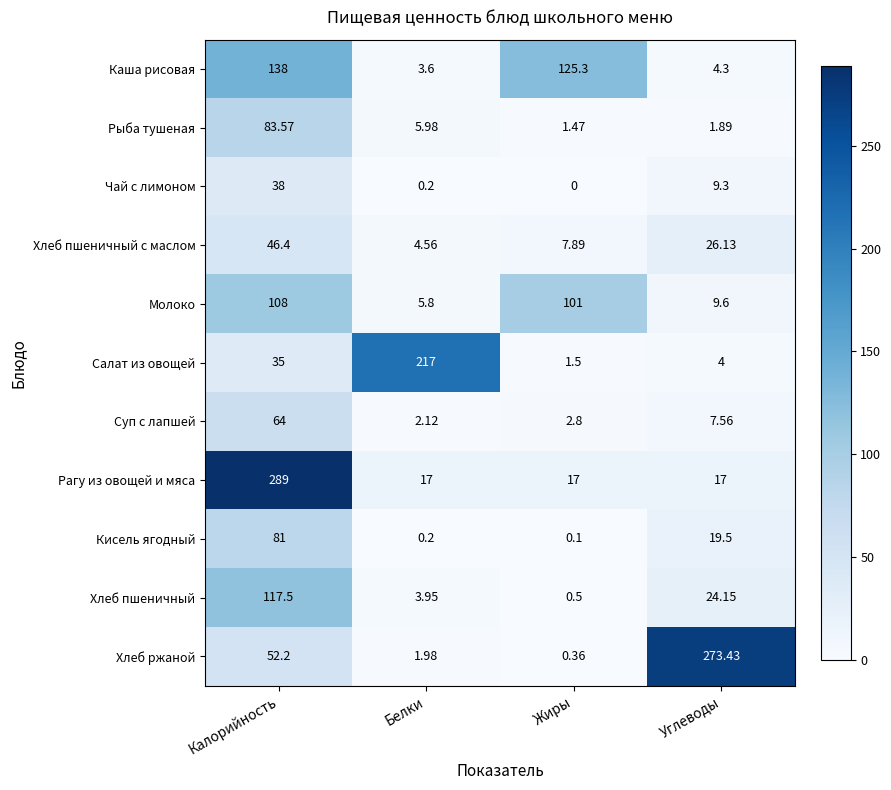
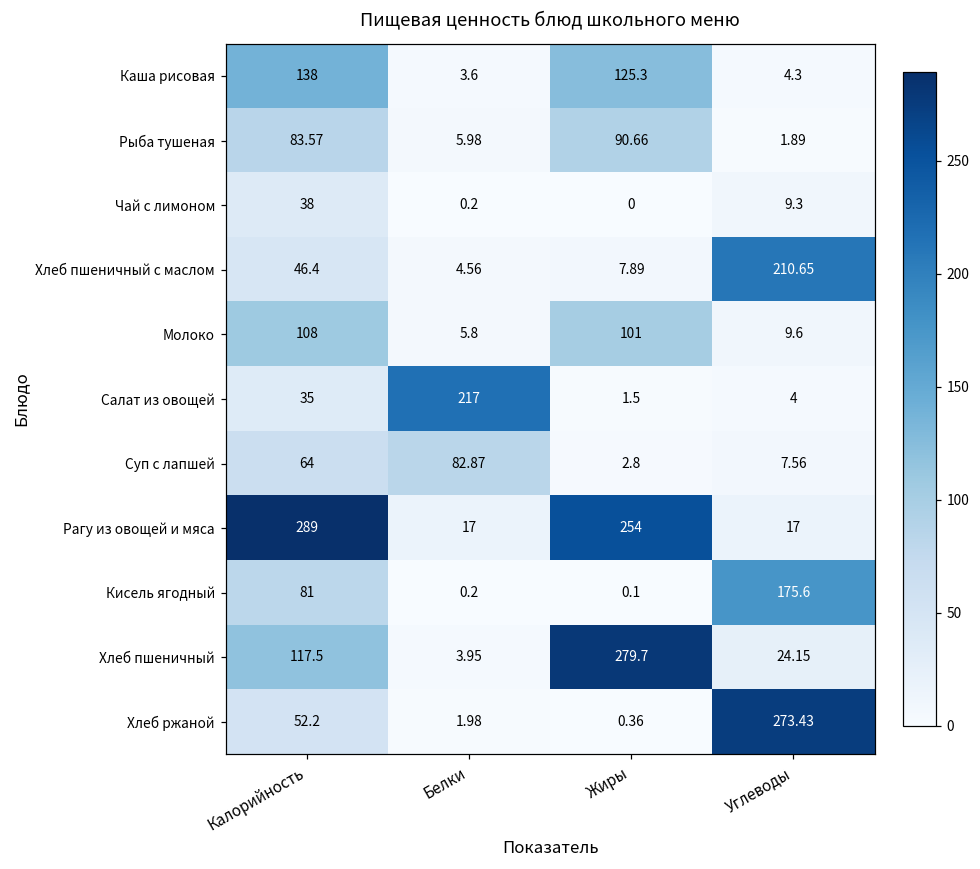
Рыба тушеная, Жиры: 1.47 -> 90.66
Хлеб пшеничный с маслом, Углеводы: 26.13 -> 210.65
Суп с лапшей, Белки: 2.12 -> 82.87
Рагу из овощей и мяса, Жиры: 17 -> 254
Кисель ягодный, Углеводы: 19.5 -> 175.6
Хлеб пшеничный, Жиры: 0.5 -> 279.7
